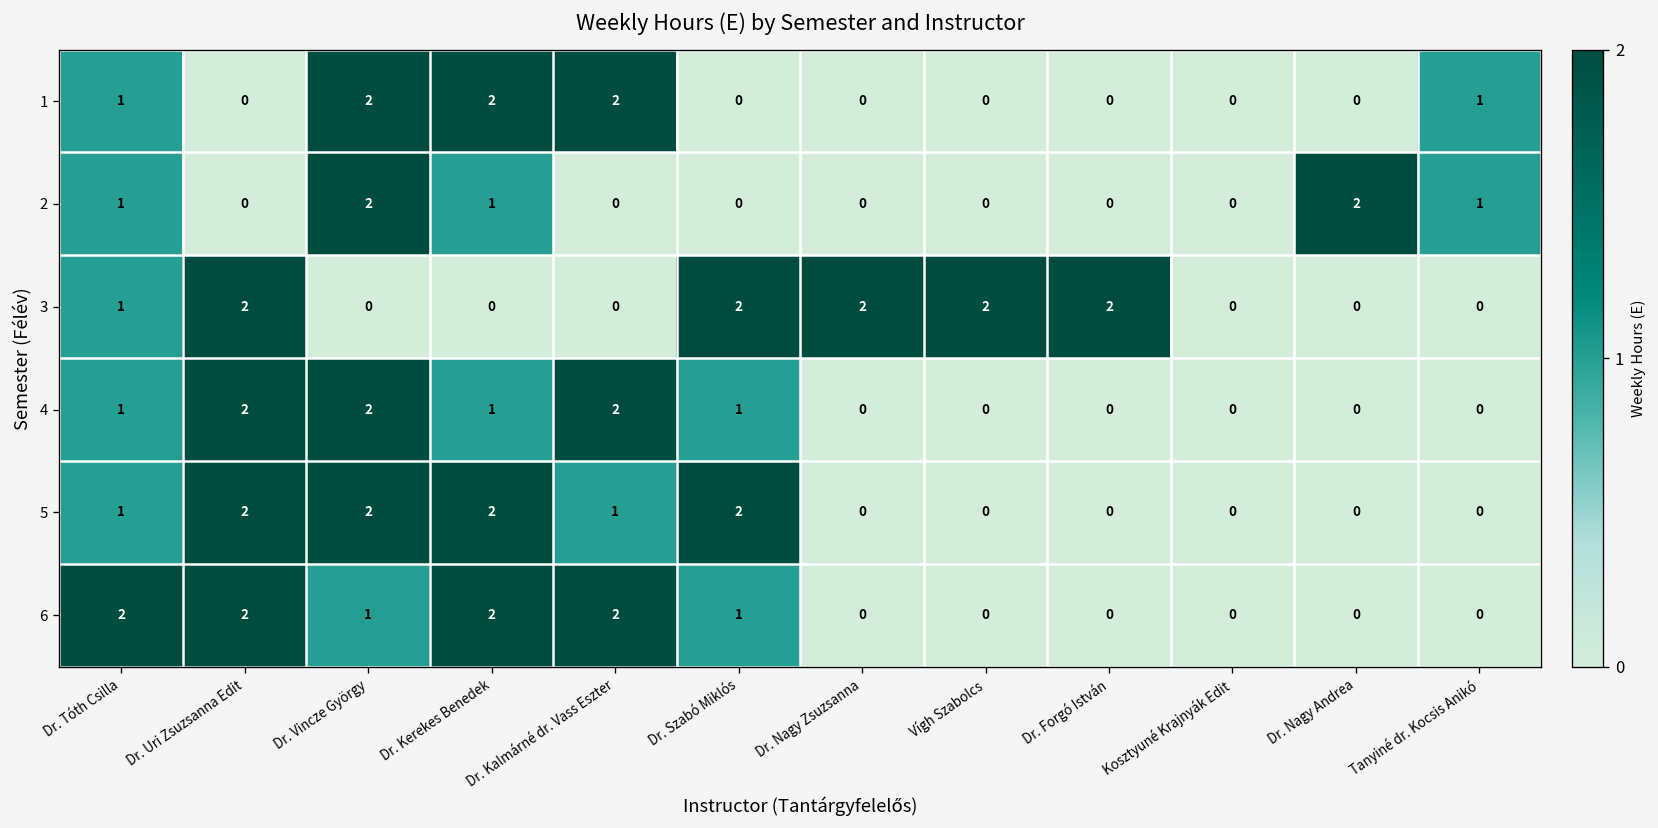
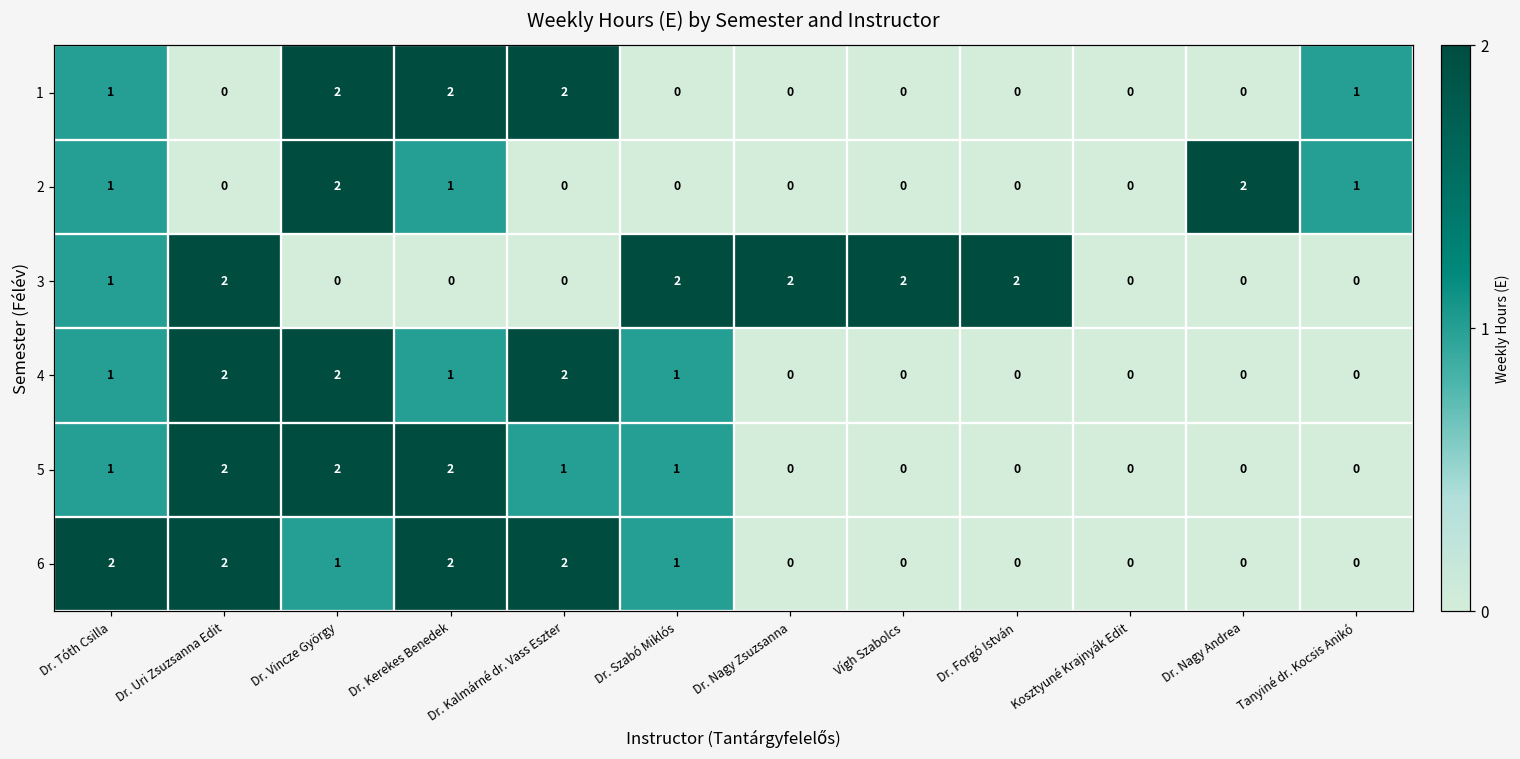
5, Dr. Szabó Miklós: 2 -> 1
